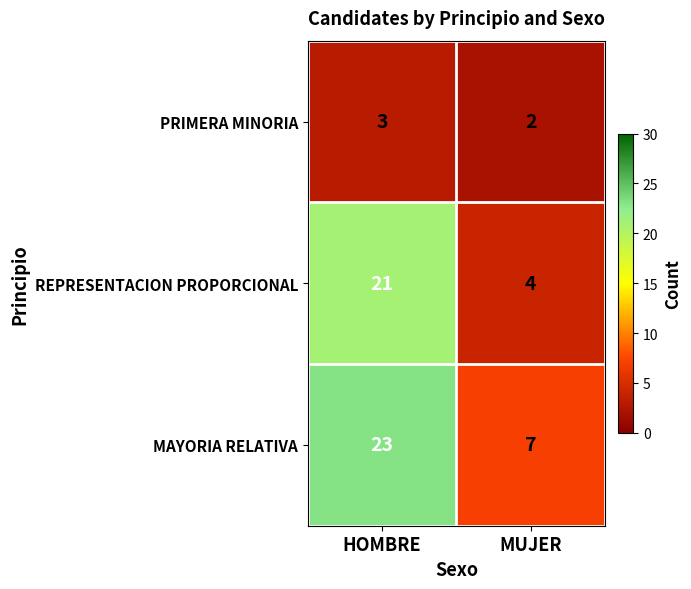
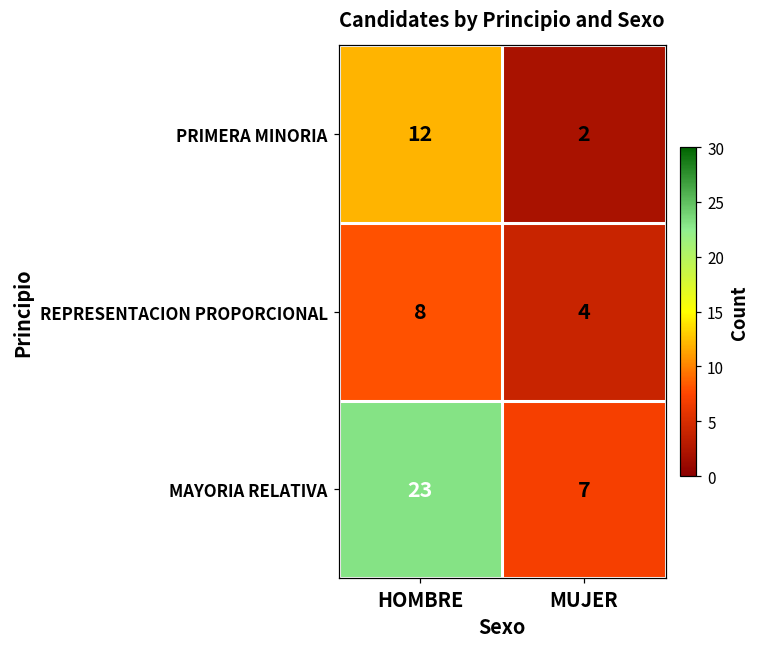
PRIMERA MINORIA, HOMBRE: 3 -> 12
REPRESENTACION PROPORCIONAL, HOMBRE: 21 -> 8
